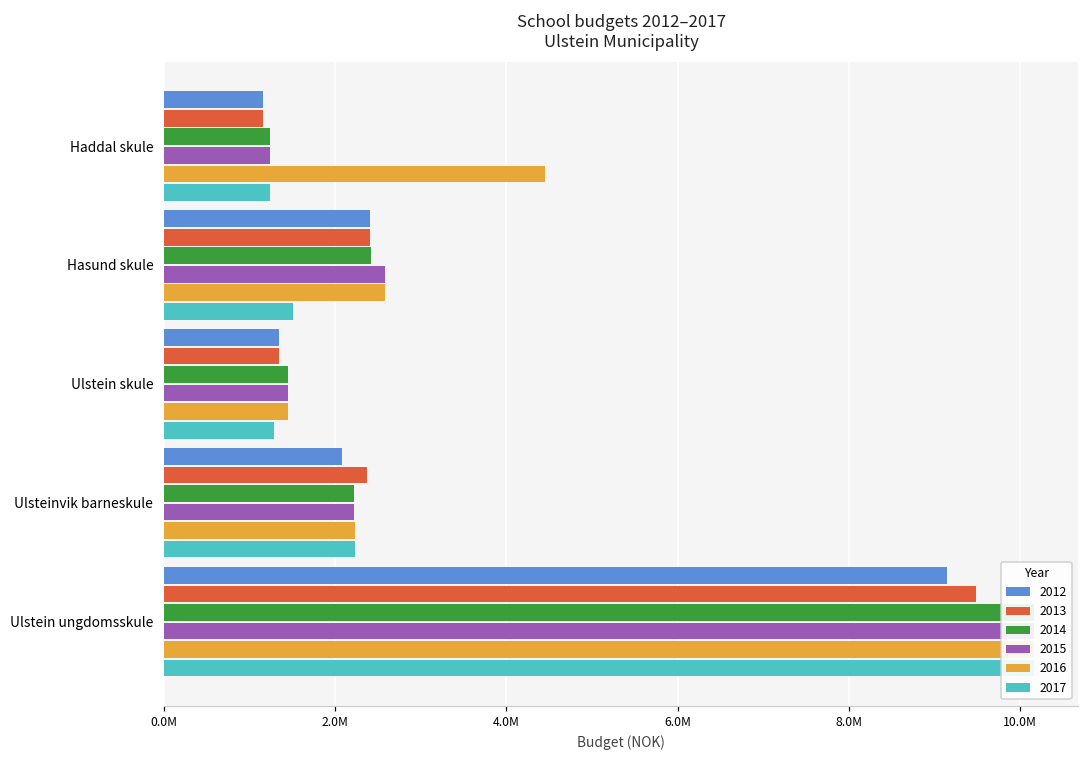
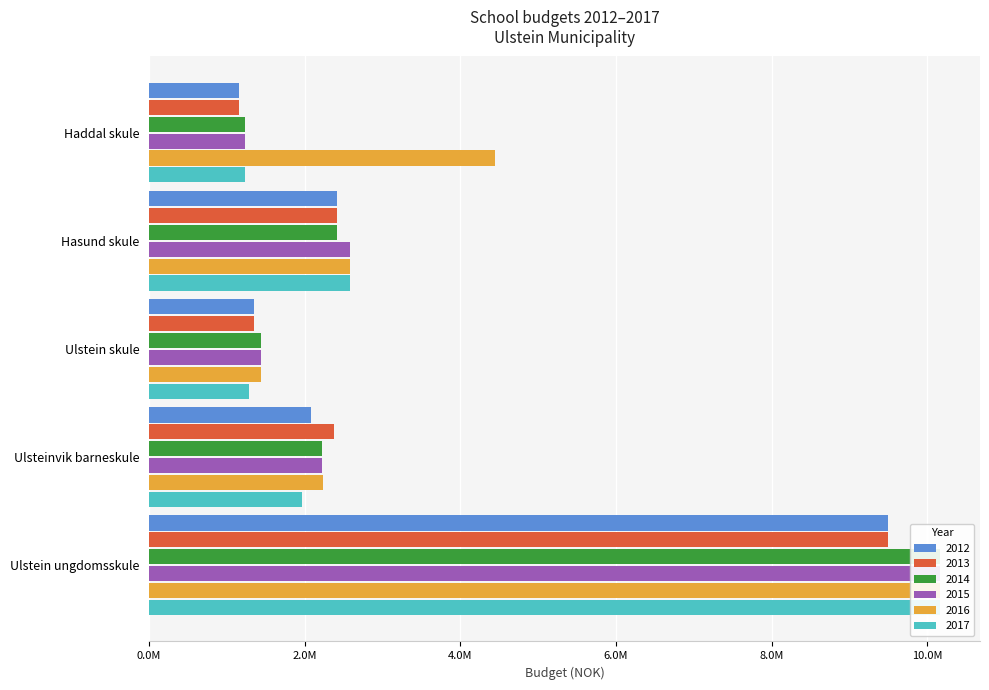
2017, Hasund skule: 1500000 -> 2600000
2017, Ulsteinvik barneskule: 2200000 -> 2000000
2012, Ulstein ungdomsskule: 9200000 -> 9500000
